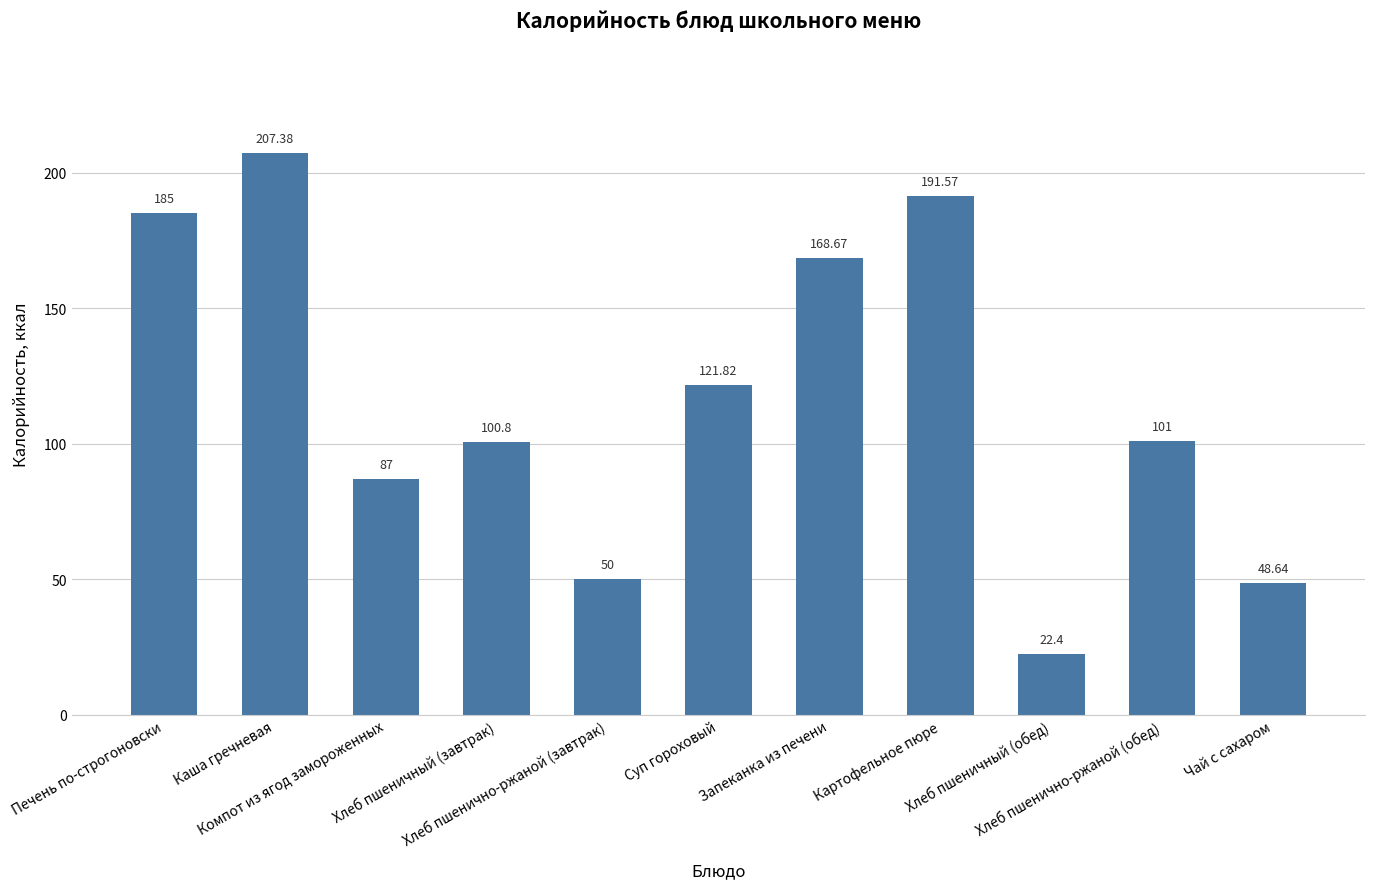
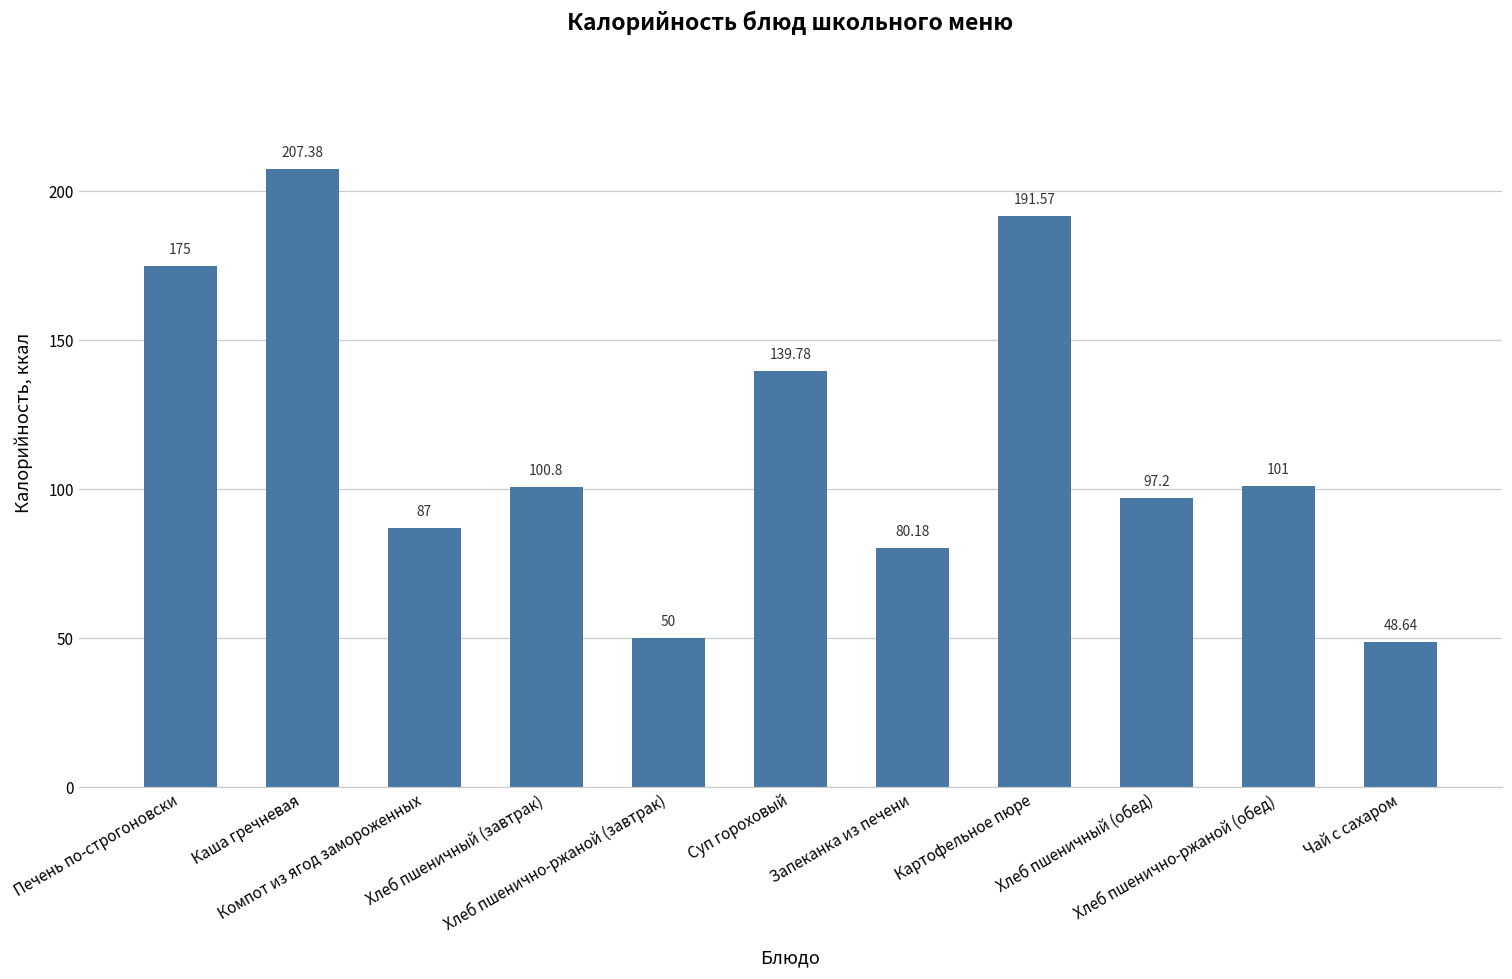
Печень по-строгоновски: 185 -> 175
Суп гороховый: 121.82 -> 139.78
Запеканка из печени: 168.67 -> 80.18
Хлеб пшеничный (обед): 22.4 -> 97.2
